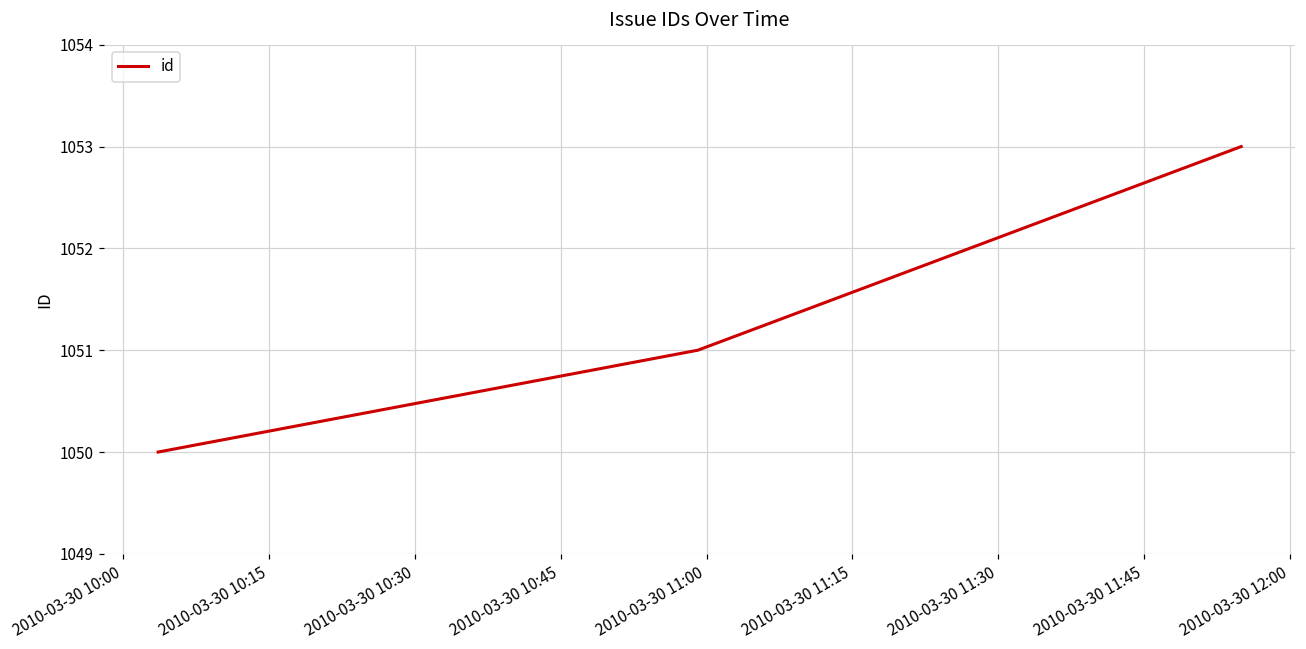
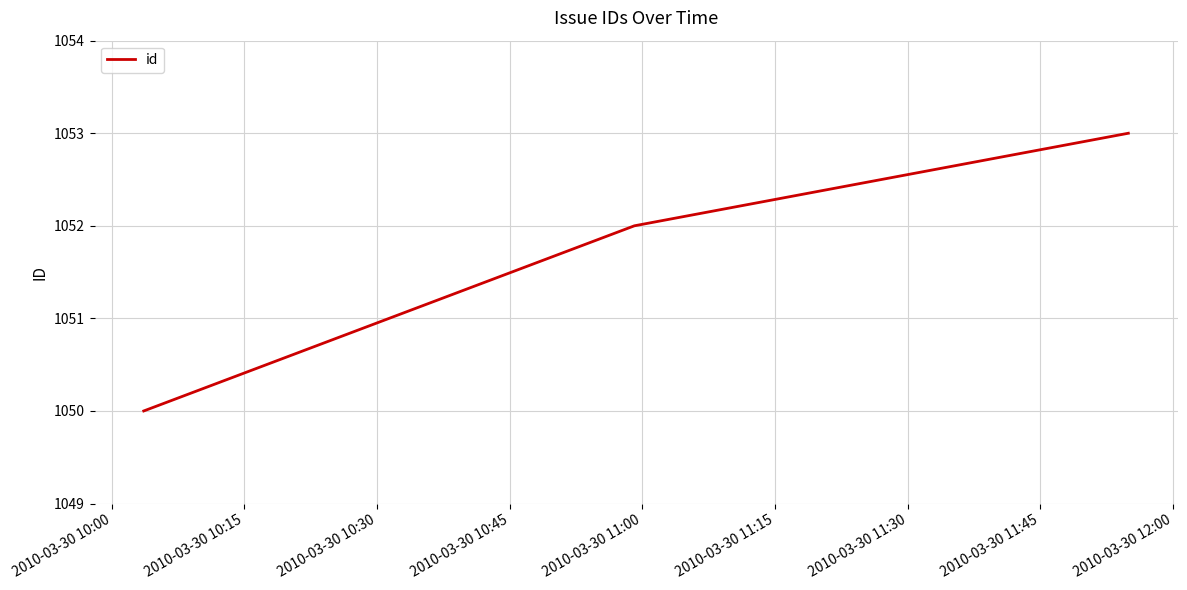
2010-03-30 11:00: 1051 -> 1052
